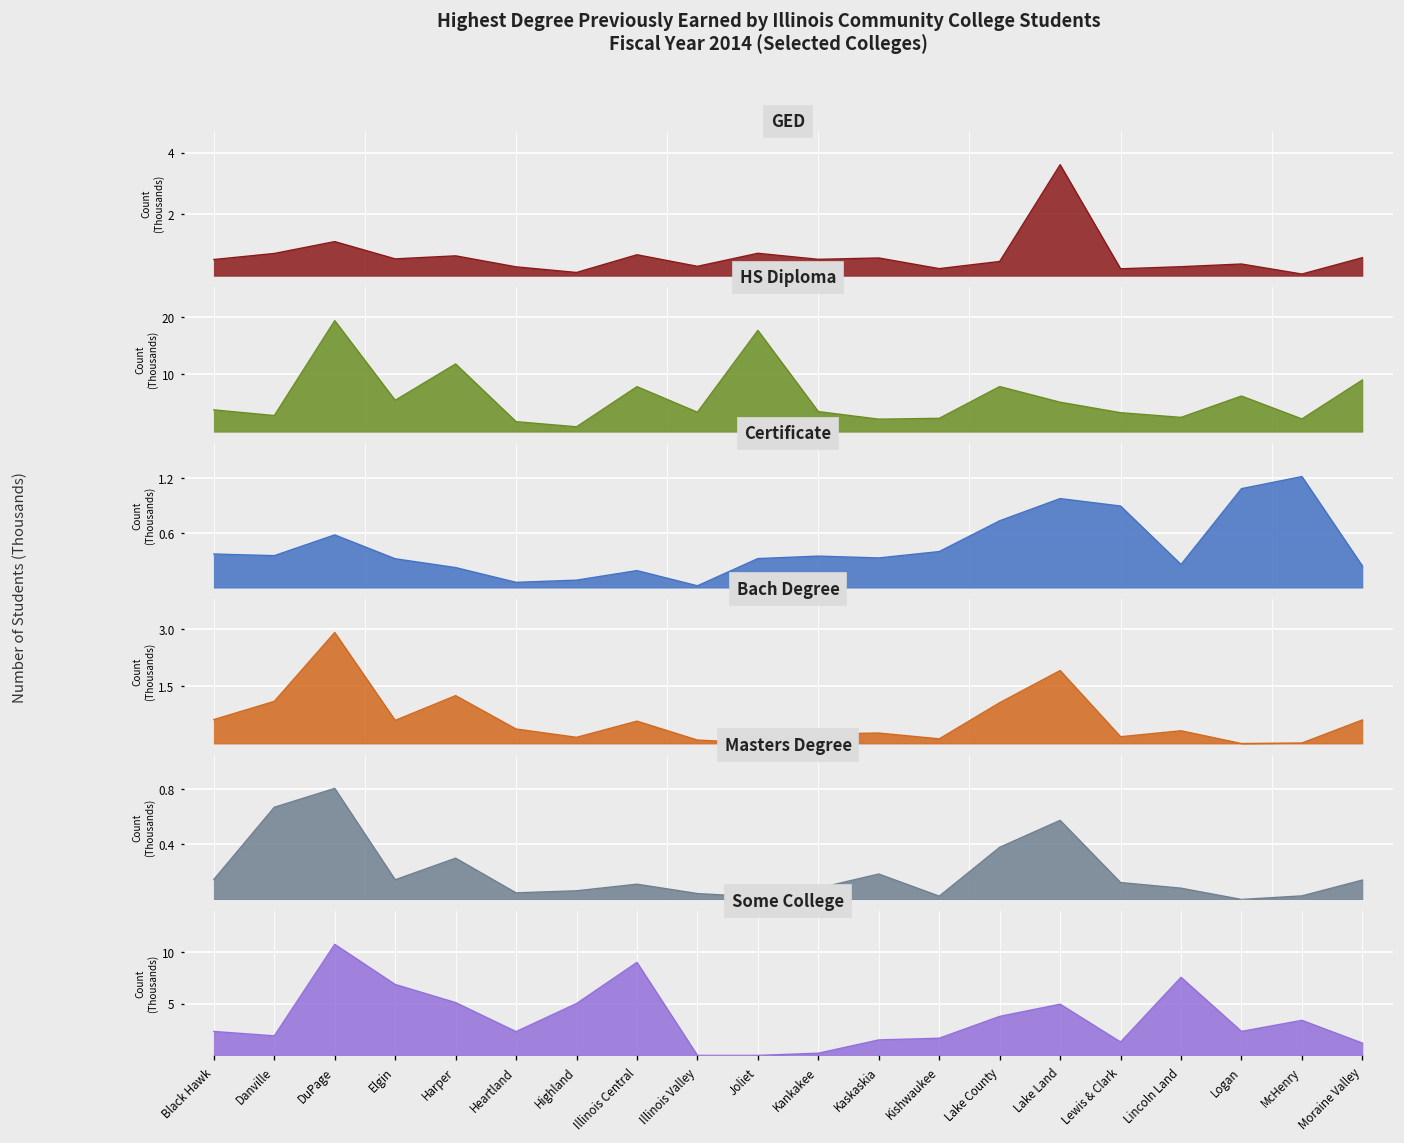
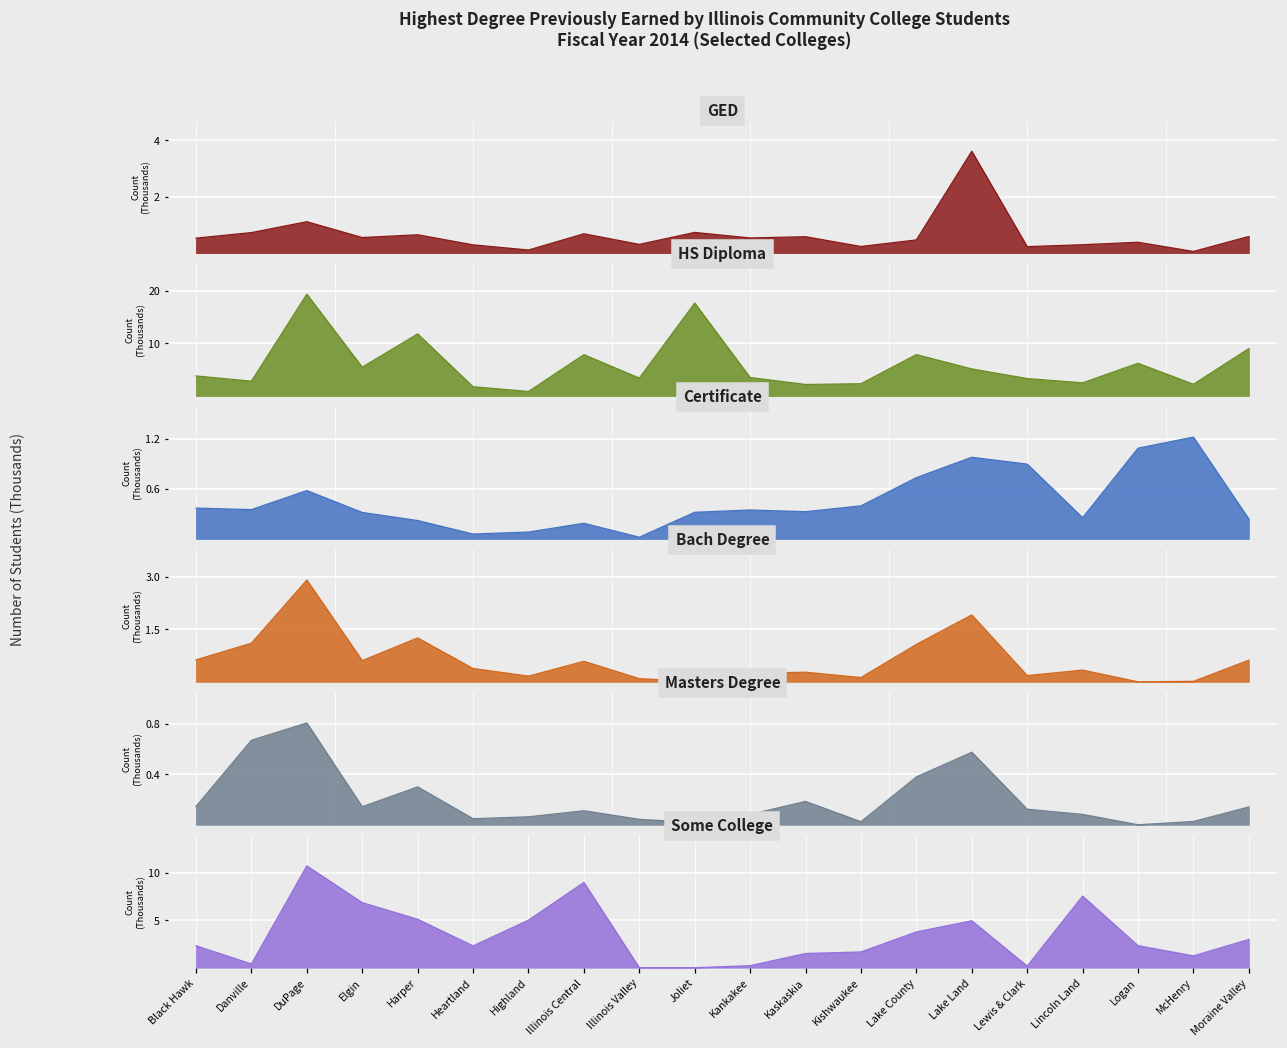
Some College, Danville: 2 -> 0
Some College, Lewis & Clark: 1 -> 0
Some College, McHenry: 3 -> 1
Some College, Moraine Valley: 1 -> 3
